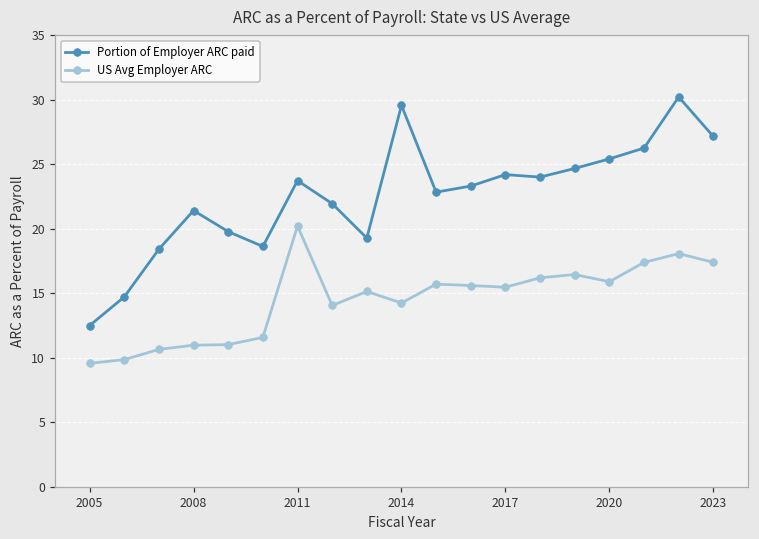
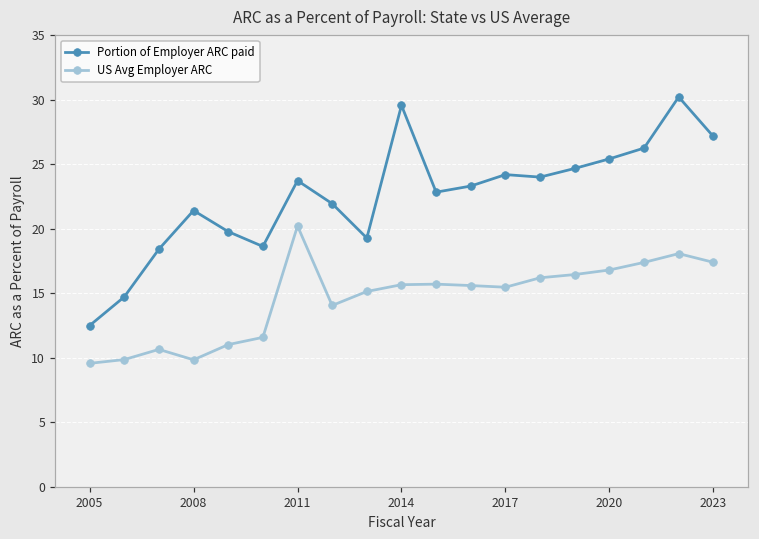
US Avg Employer ARC, 2008: 11.0 -> 9.8
US Avg Employer ARC, 2014: 14.2 -> 15.7
US Avg Employer ARC, 2020: 15.9 -> 16.8
